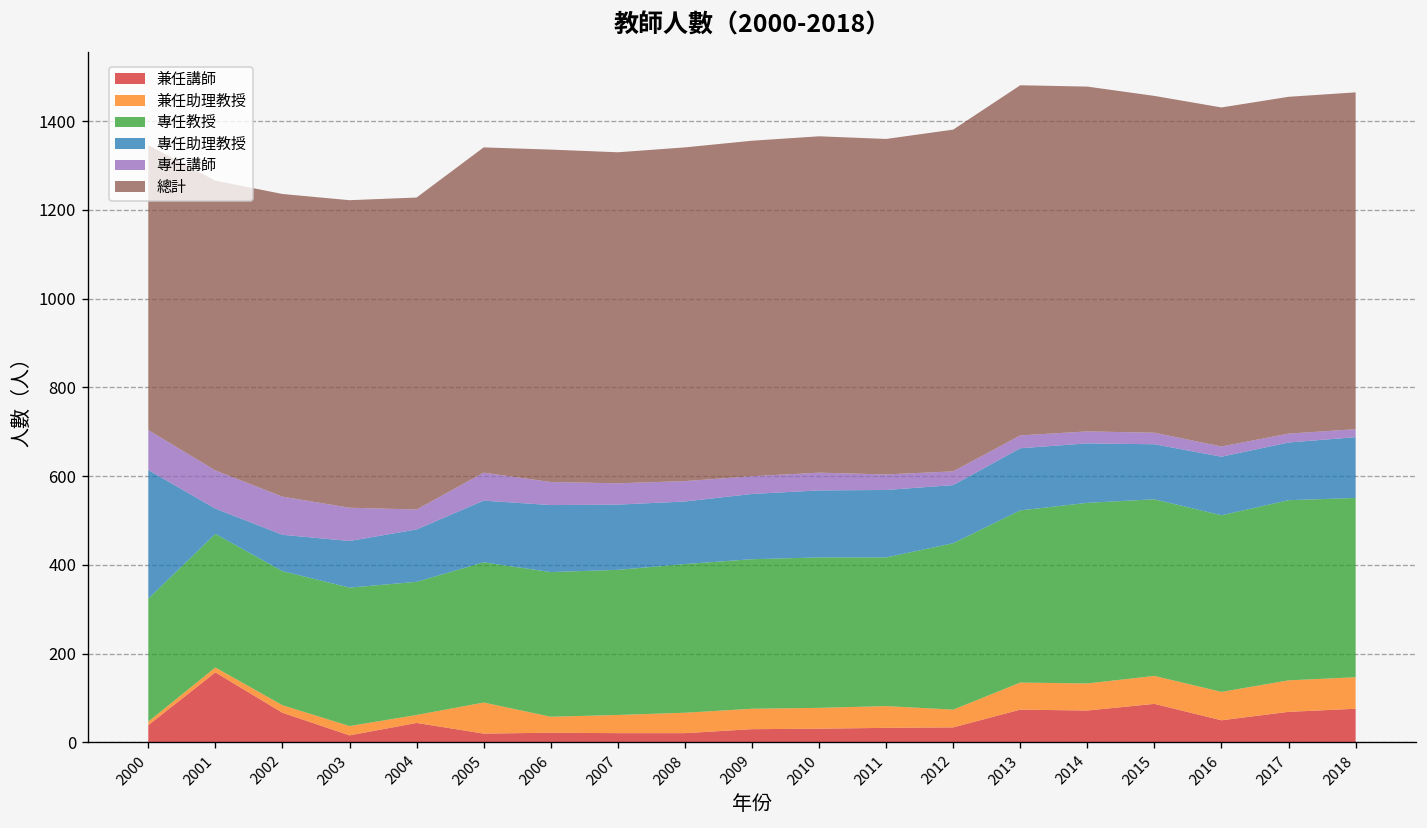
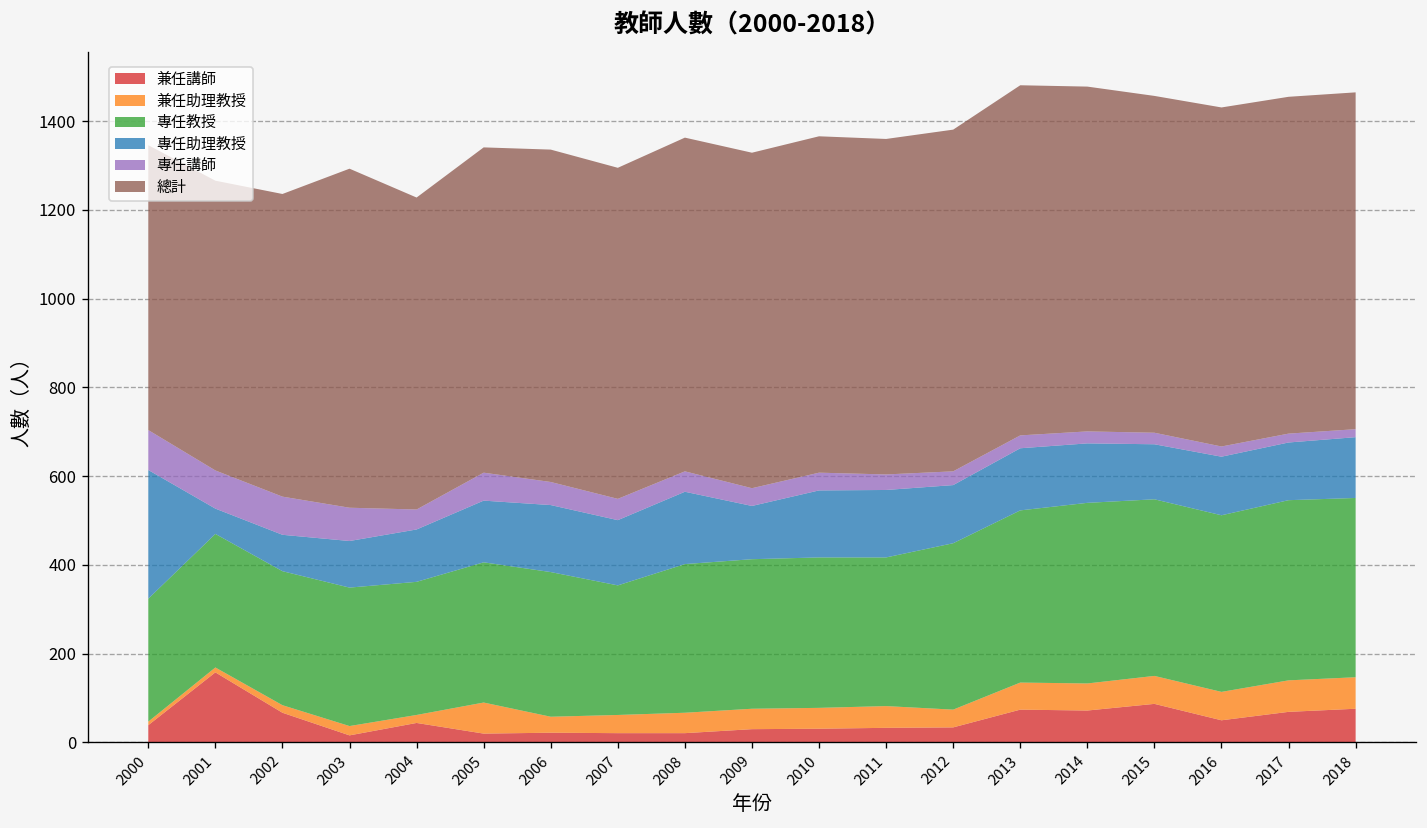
總計, 2003: 690 -> 760
專任教授, 2007: 330 -> 290
專任助理教授, 2008: 140 -> 160
專任助理教授, 2009: 150 -> 120
